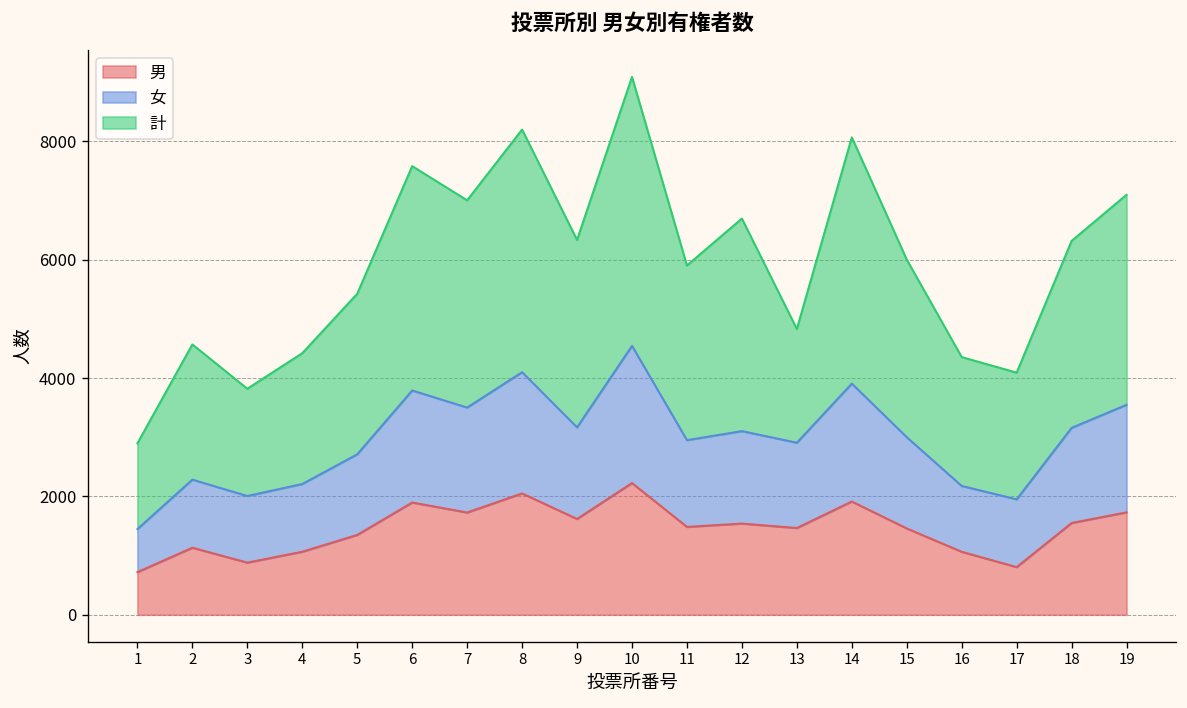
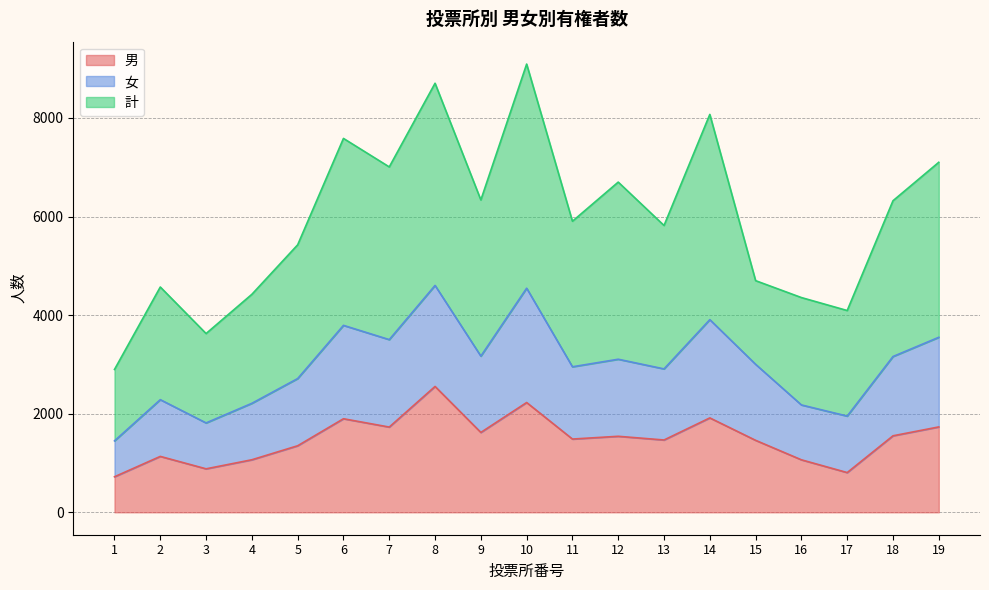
女, 3: 1100 -> 900
男, 8: 2100 -> 2600
計, 13: 1900 -> 2900
計, 15: 3000 -> 1700
